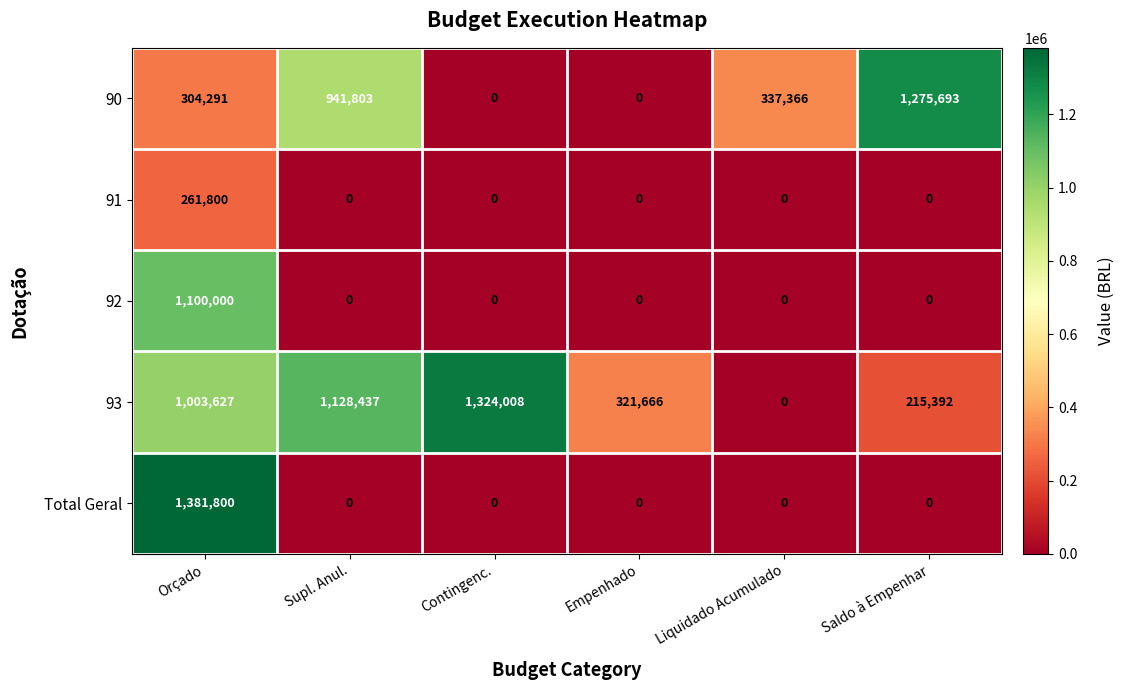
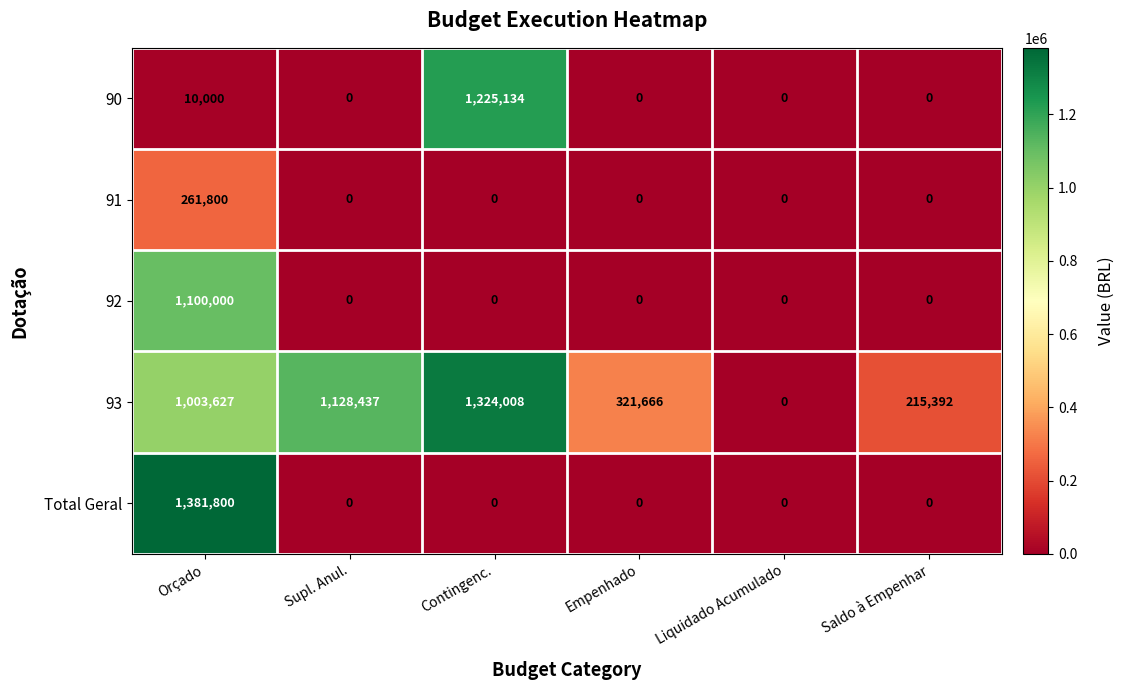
90, Orçado: 304,291 -> 10,000
90, Supl. Anul.: 941,803 -> 0
90, Contingenc.: 0 -> 1,225,134
90, Liquidado Acumulado: 337,366 -> 0
90, Saldo à Empenhar: 1,275,693 -> 0
